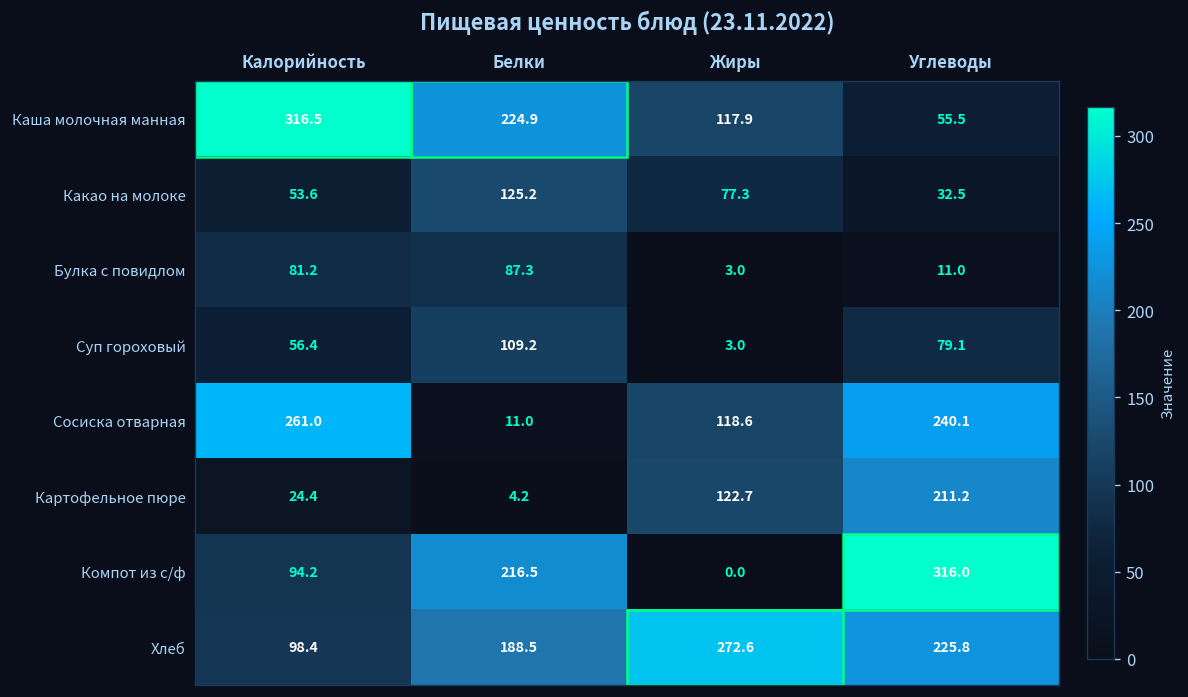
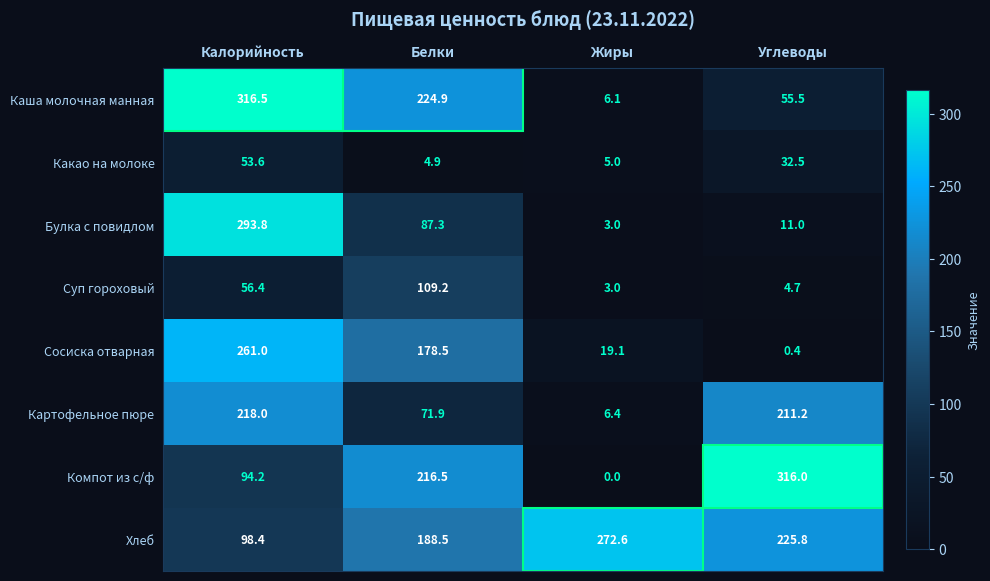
Каша молочная манная, Жиры: 117.9 -> 6.1
Какао на молоке, Белки: 125.2 -> 4.9
Какао на молоке, Жиры: 77.3 -> 5.0
Булка с повидлом, Калорийность: 81.2 -> 293.8
Суп гороховый, Углеводы: 79.1 -> 4.7
Сосиска отварная, Белки: 11.0 -> 178.5
Сосиска отварная, Жиры: 118.6 -> 19.1
Сосиска отварная, Углеводы: 240.1 -> 0.4
Картофельное пюре, Калорийность: 24.4 -> 218.0
Картофельное пюре, Белки: 4.2 -> 71.9
Картофельное пюре, Жиры: 122.7 -> 6.4
